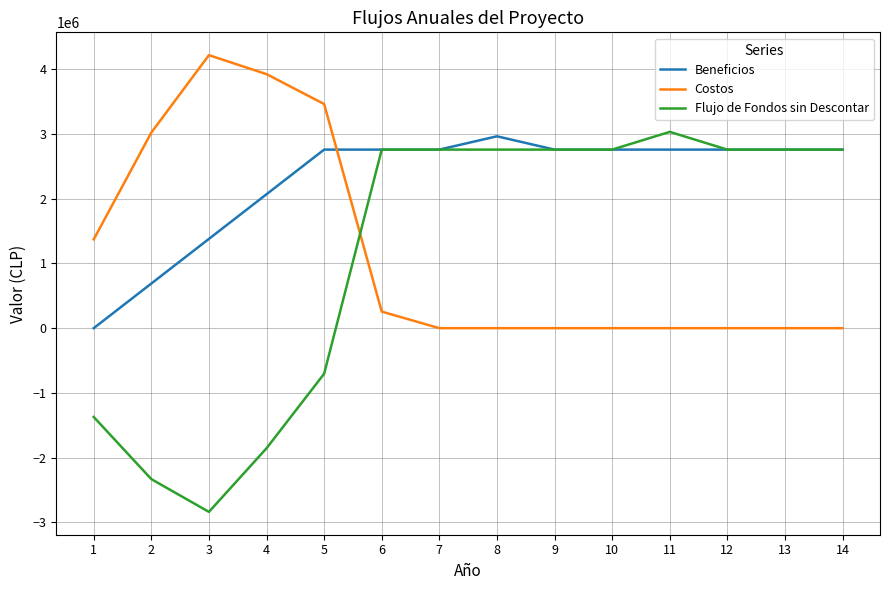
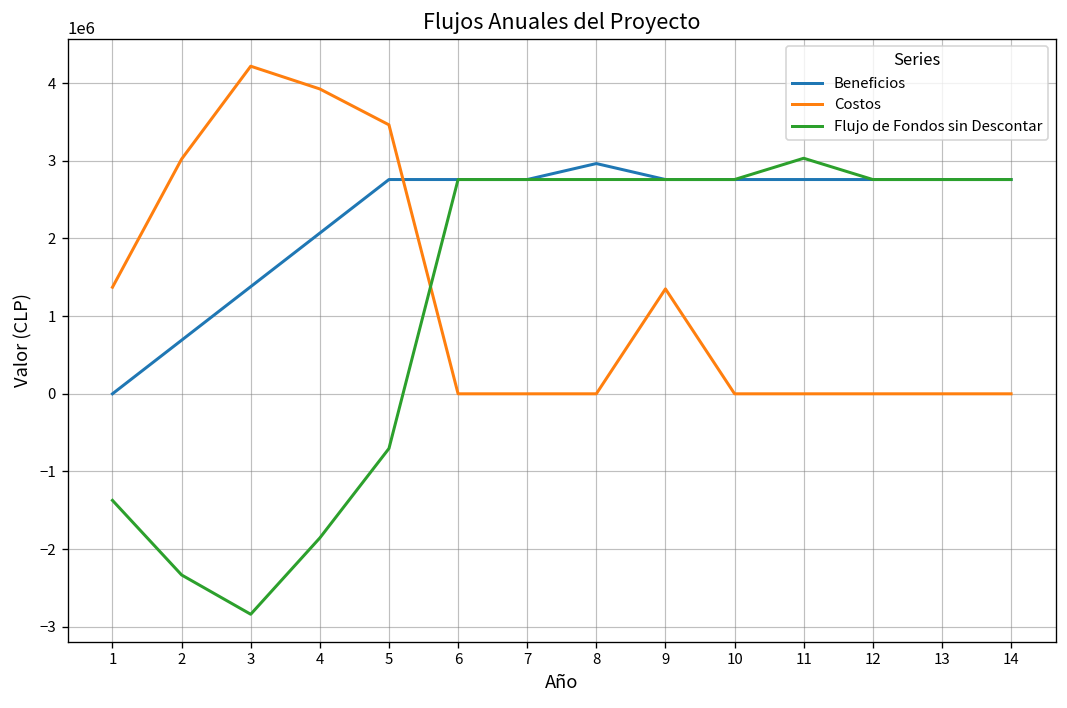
Costos, 6: 300000 -> 0
Costos, 9: 0 -> 1400000
